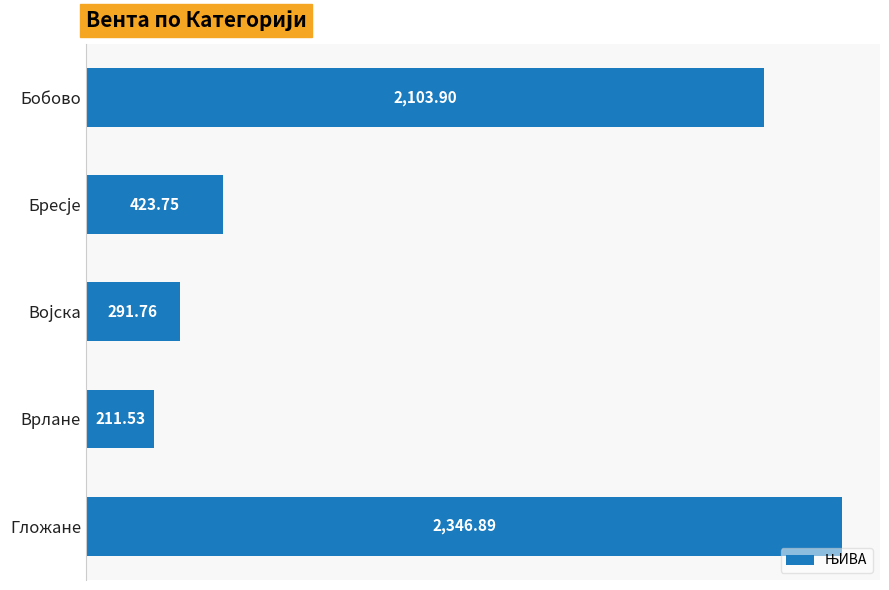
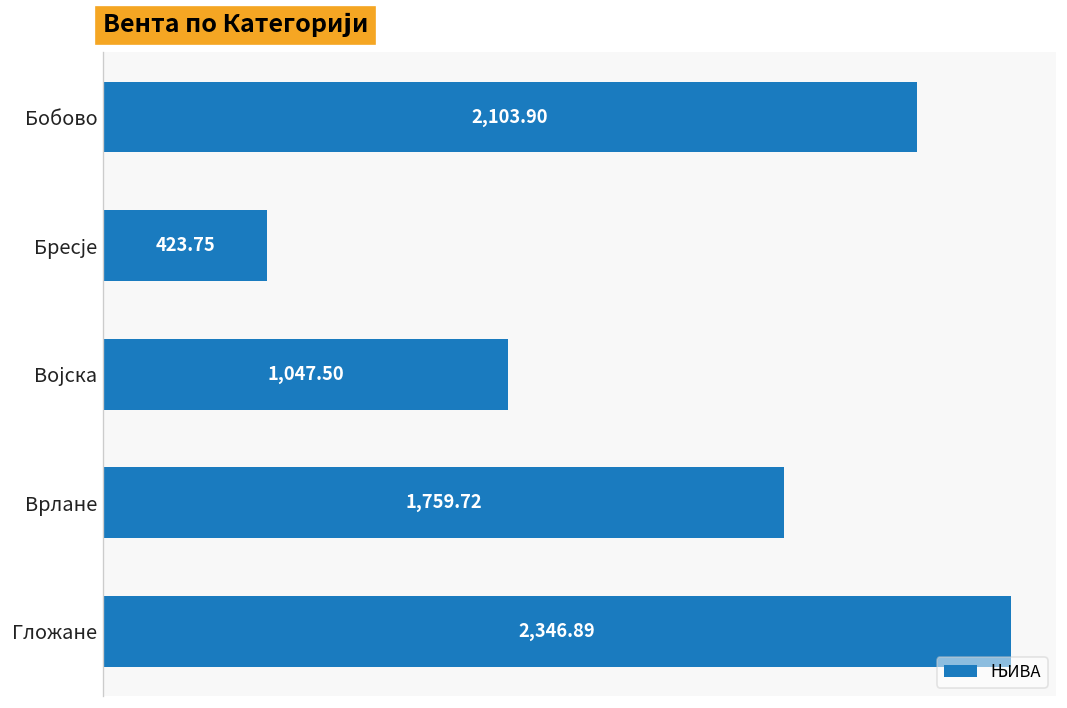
Војска: 291.76 -> 1,047.50
Врлане: 211.53 -> 1,759.72
